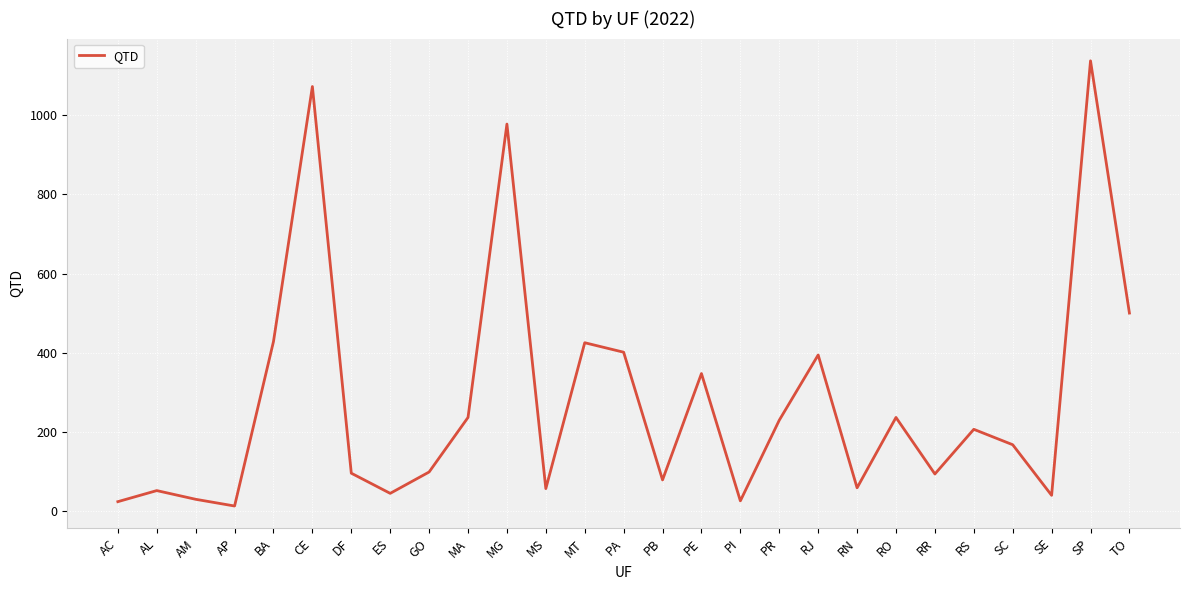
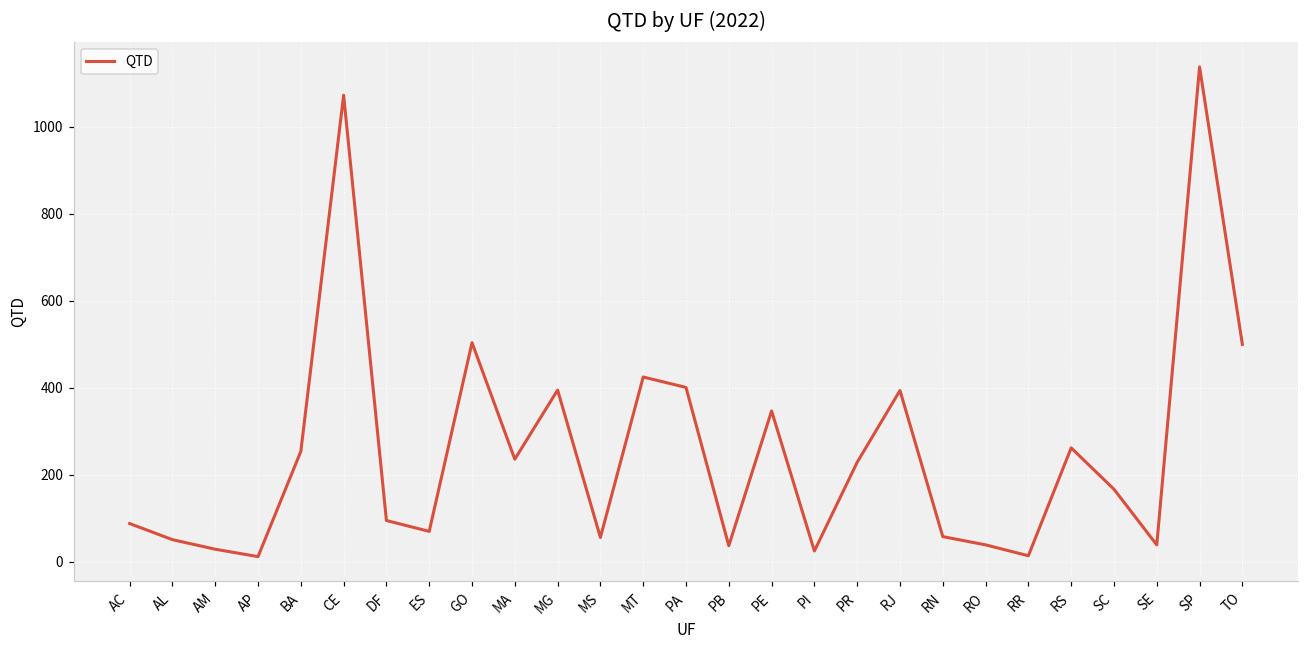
AC: 20 -> 90
BA: 430 -> 250
ES: 40 -> 70
GO: 100 -> 500
MG: 980 -> 400
PB: 80 -> 40
RO: 240 -> 40
RR: 90 -> 10
RS: 210 -> 260
